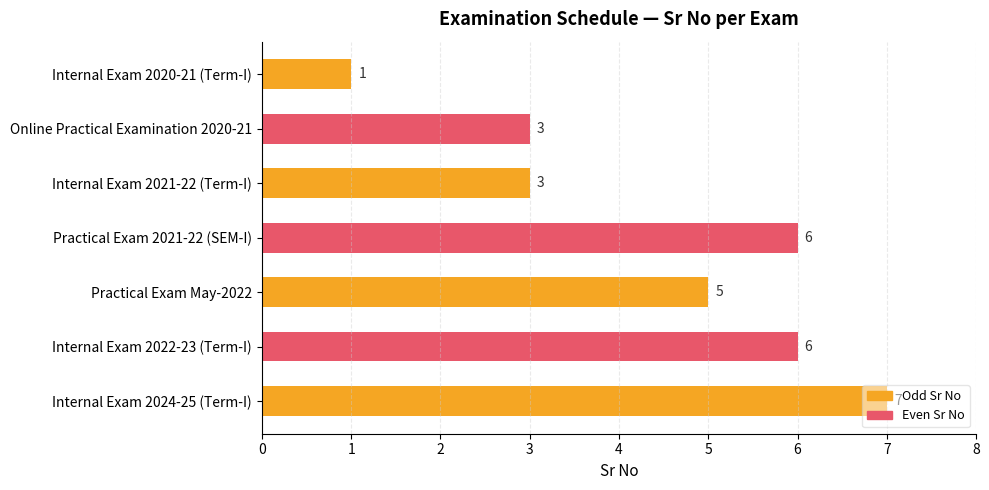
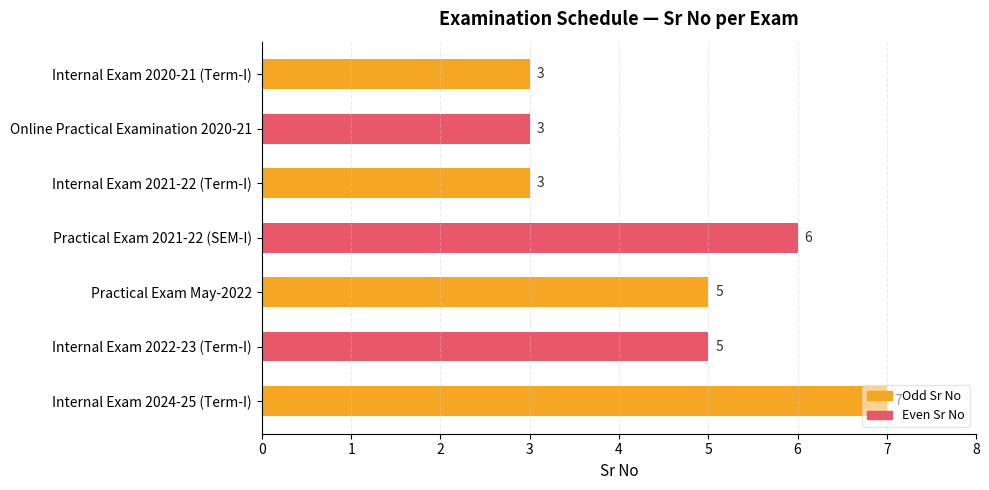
Internal Exam 2020-21 (Term-I): 1 -> 3
Internal Exam 2022-23 (Term-I): 6 -> 5
